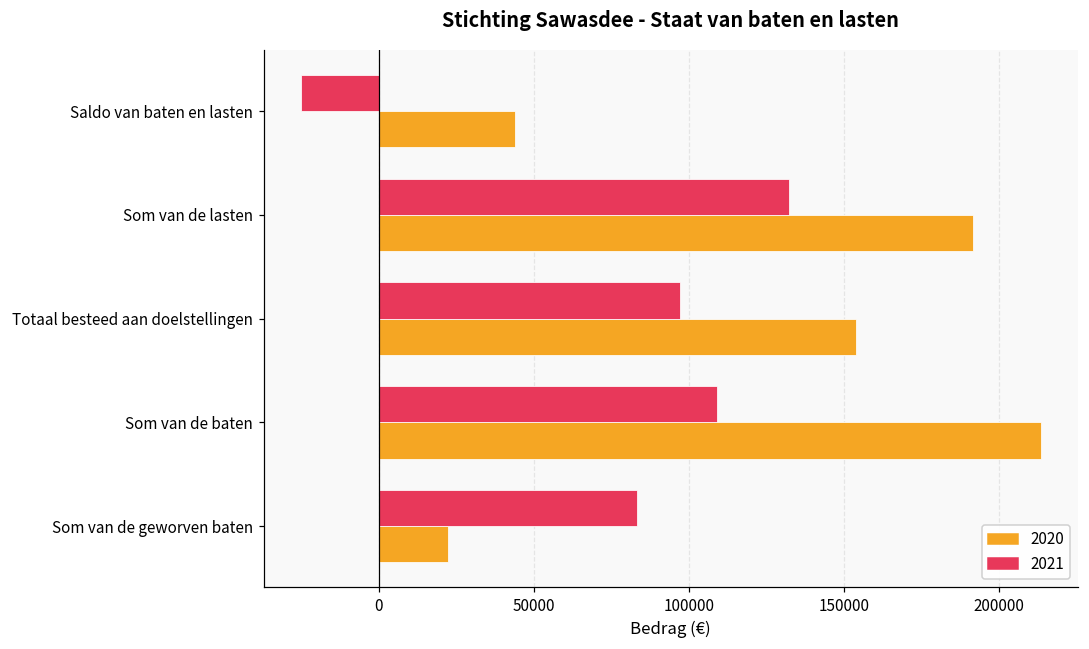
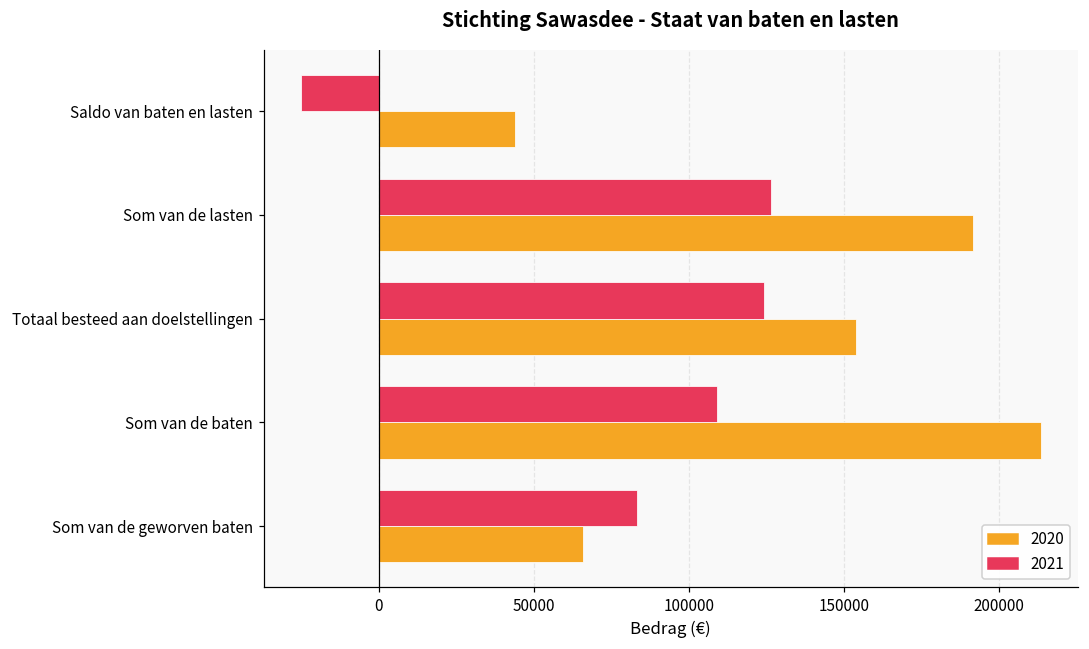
2021, Som van de lasten: 132000 -> 126000
2021, Totaal besteed aan doelstellingen: 97000 -> 124000
2020, Som van de geworven baten: 22000 -> 66000
